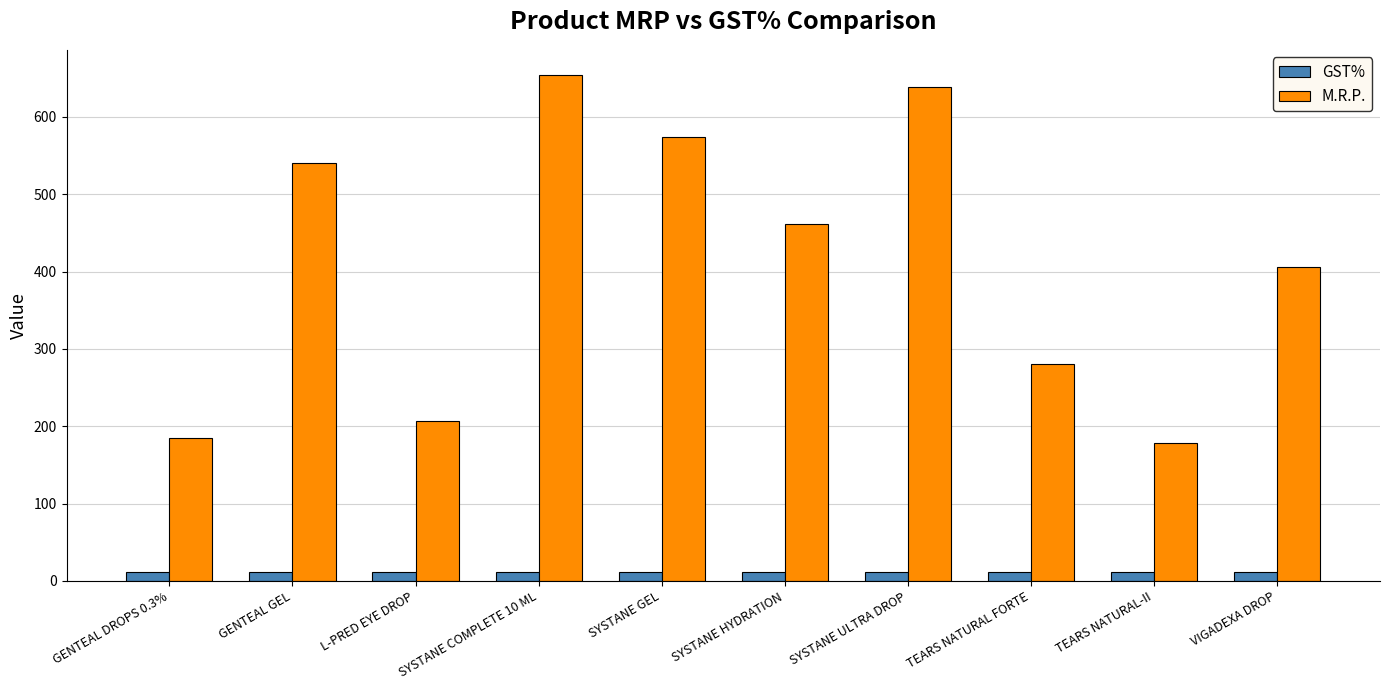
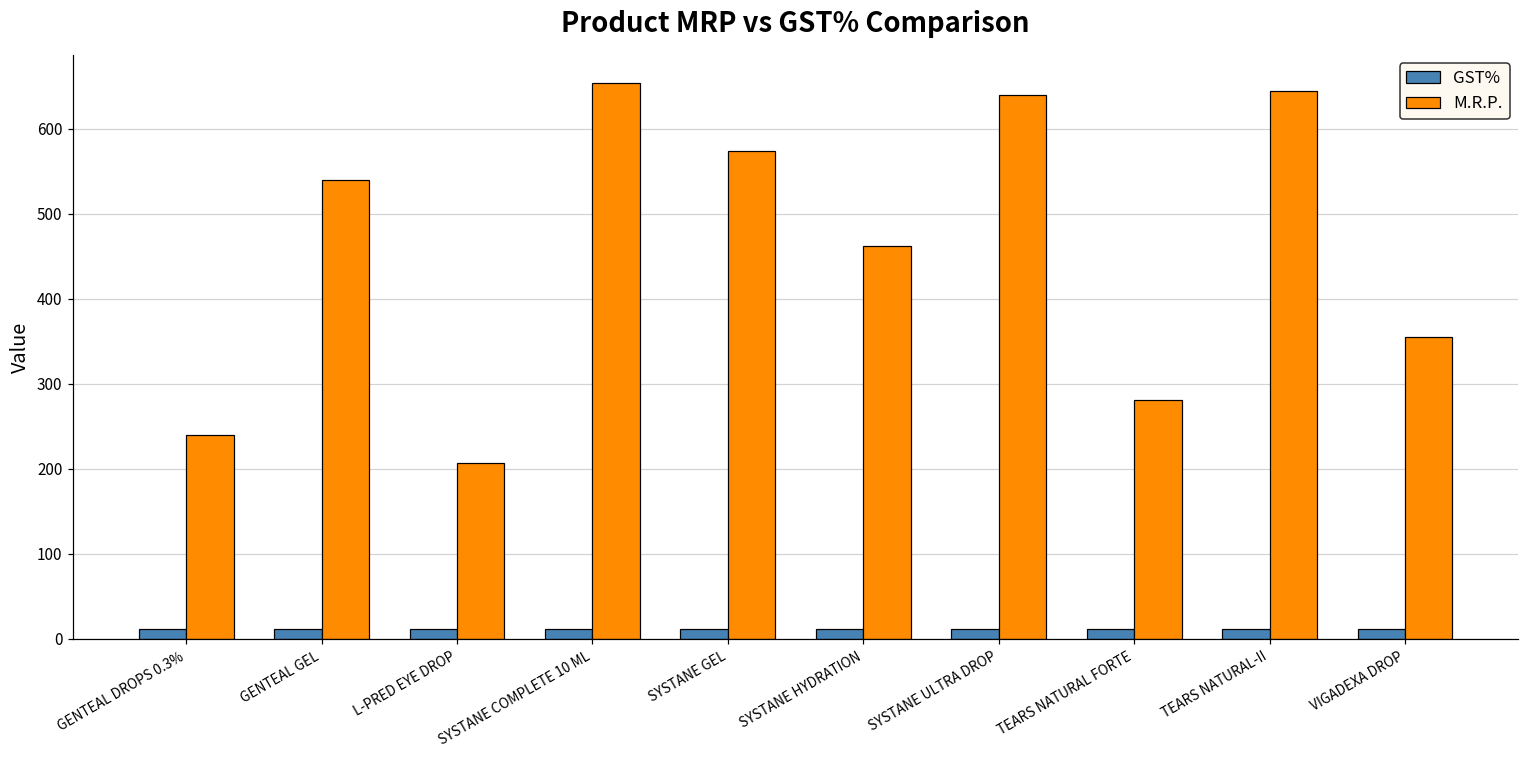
M.R.P., GENTEAL DROPS 0.3%: 190 -> 240
M.R.P., TEARS NATURAL-II: 180 -> 640
M.R.P., VIGADEXA DROP: 410 -> 360
